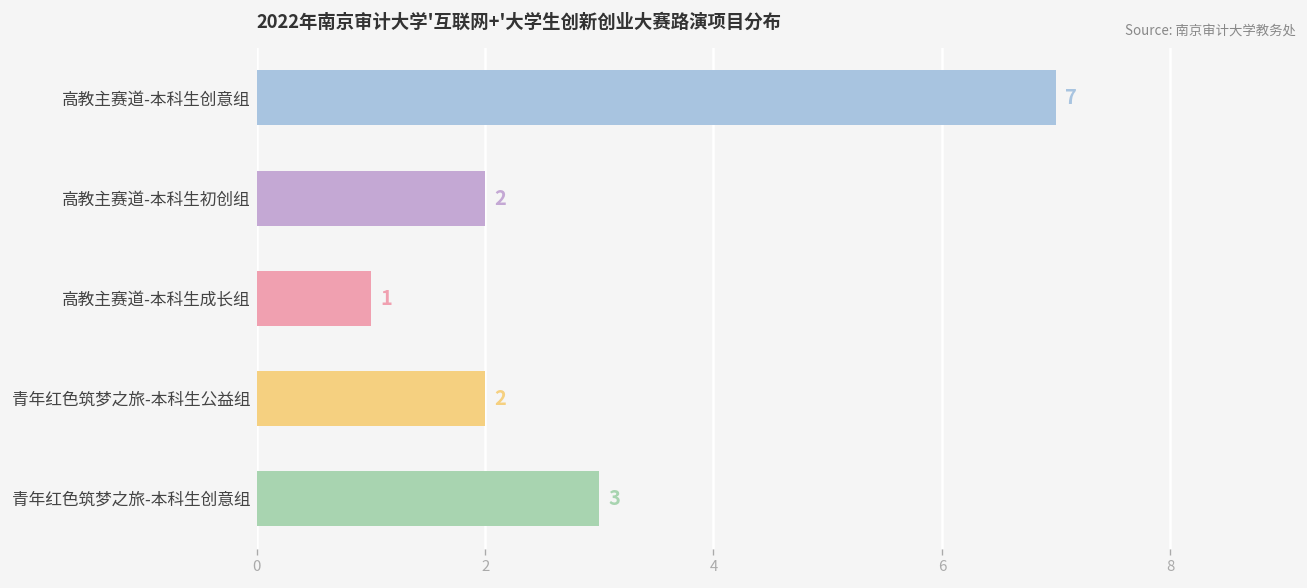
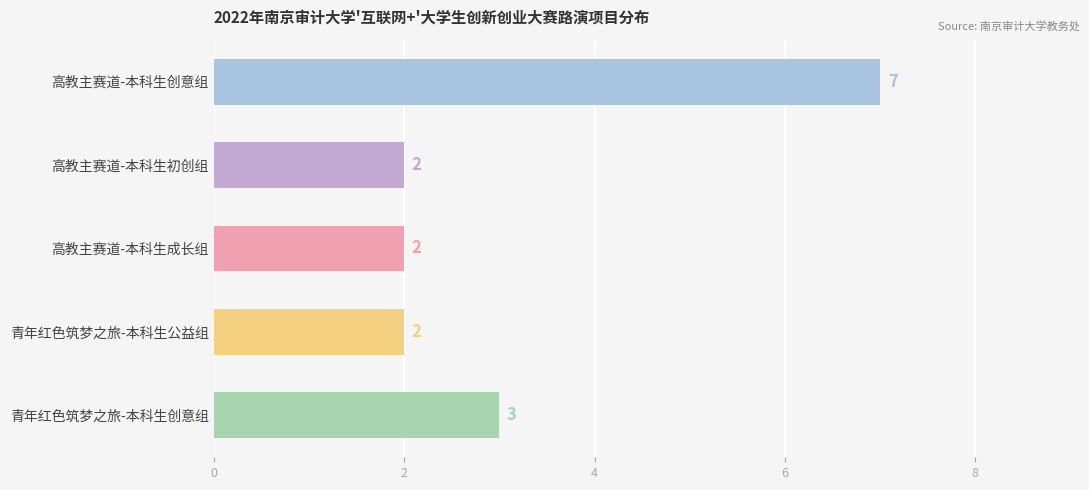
高教主赛道-本科生成长组: 1 -> 2
